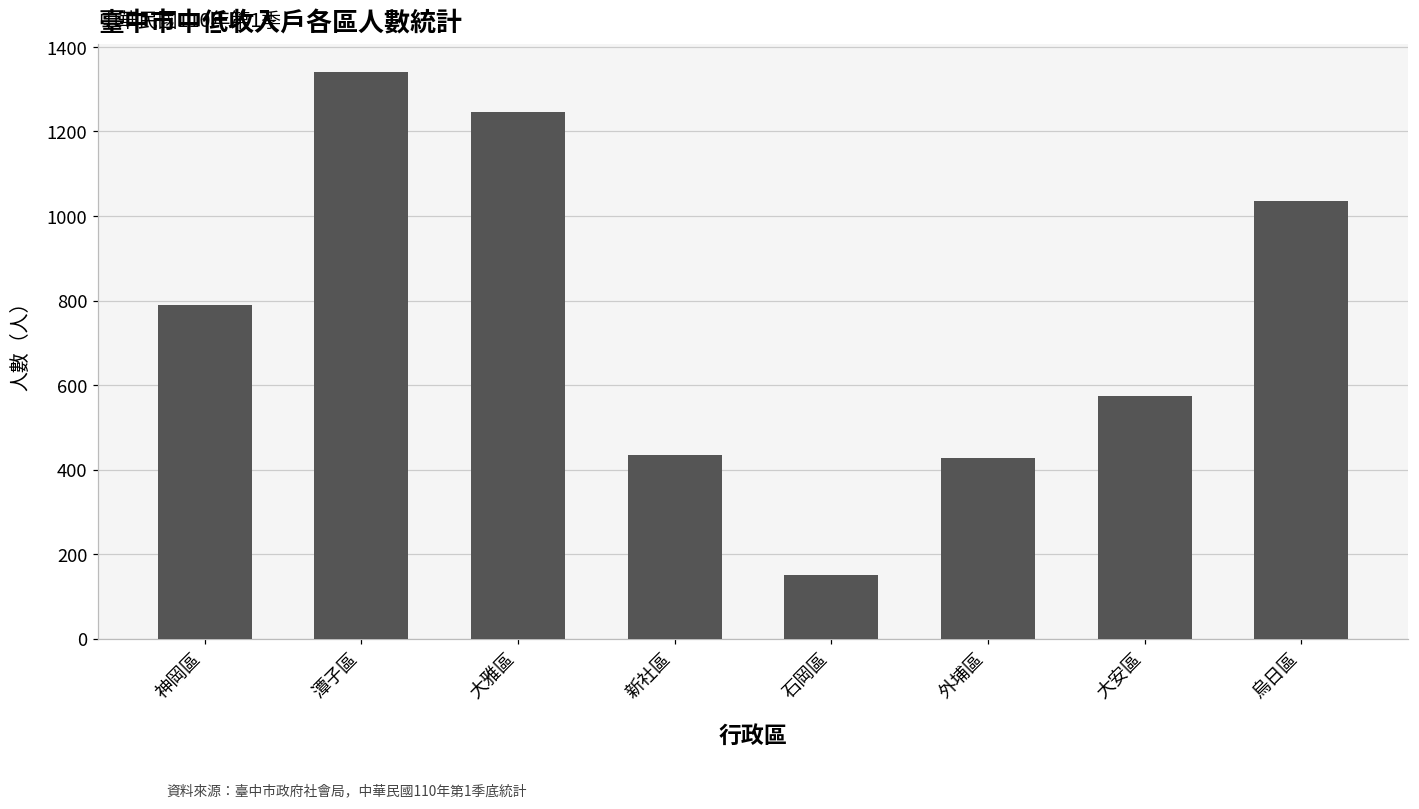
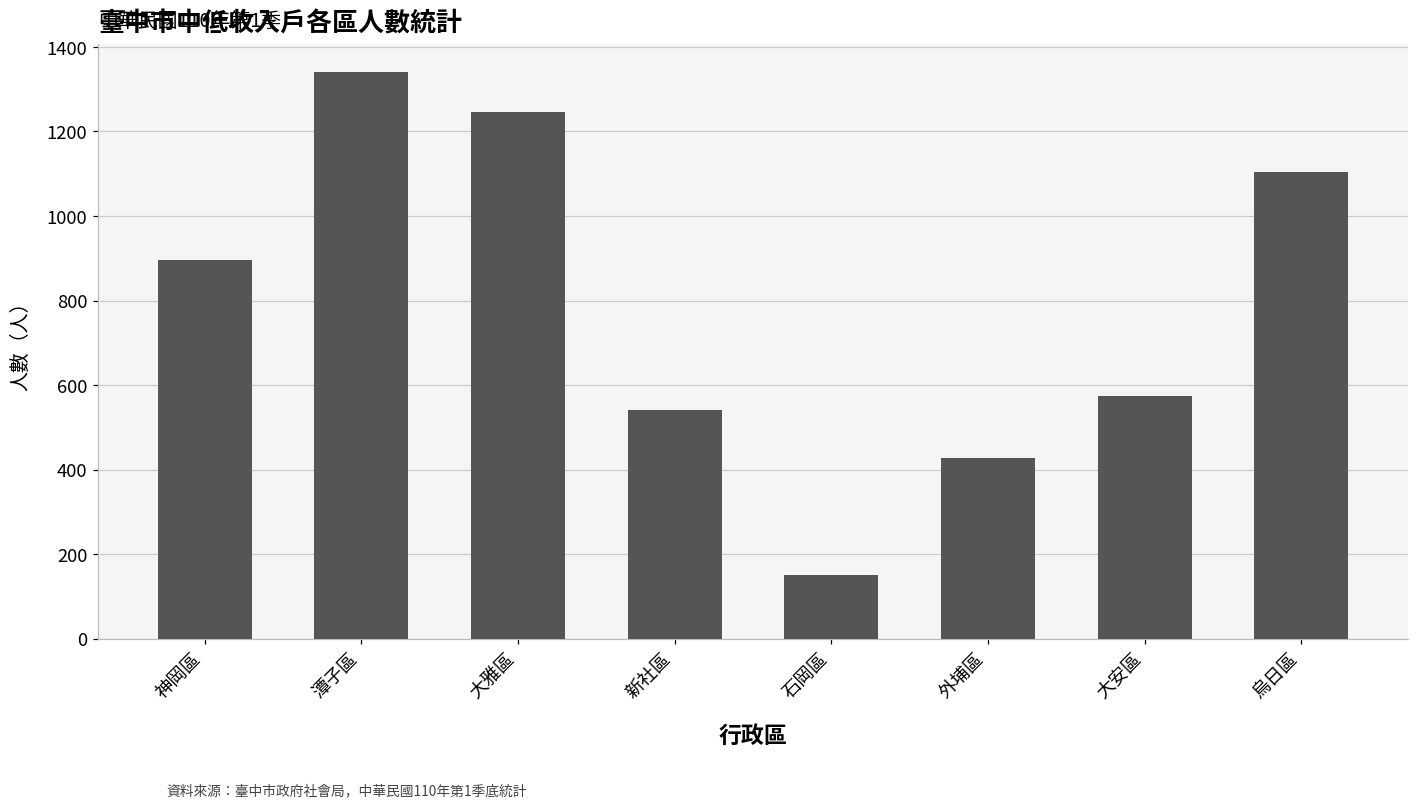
神岡區: 790 -> 900
新社區: 440 -> 540
烏日區: 1040 -> 1100
